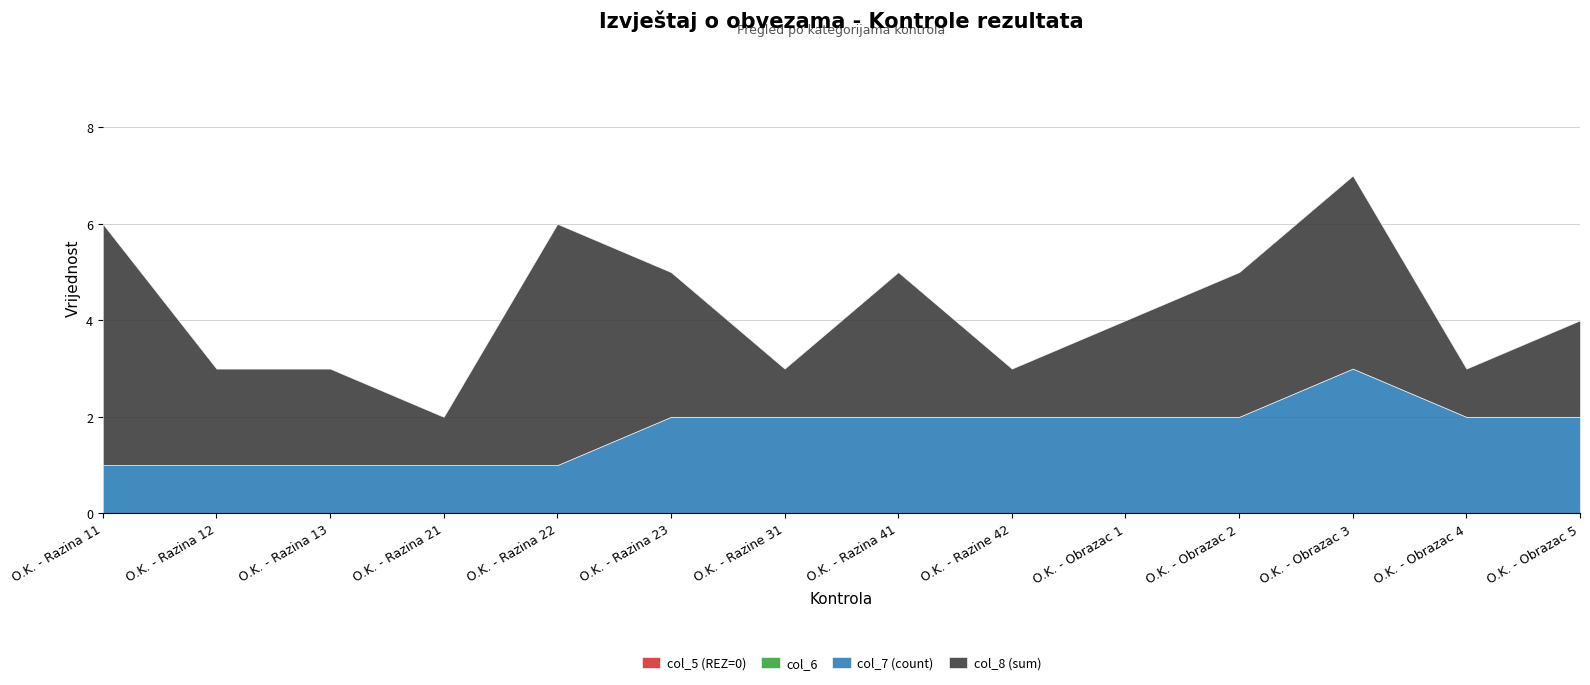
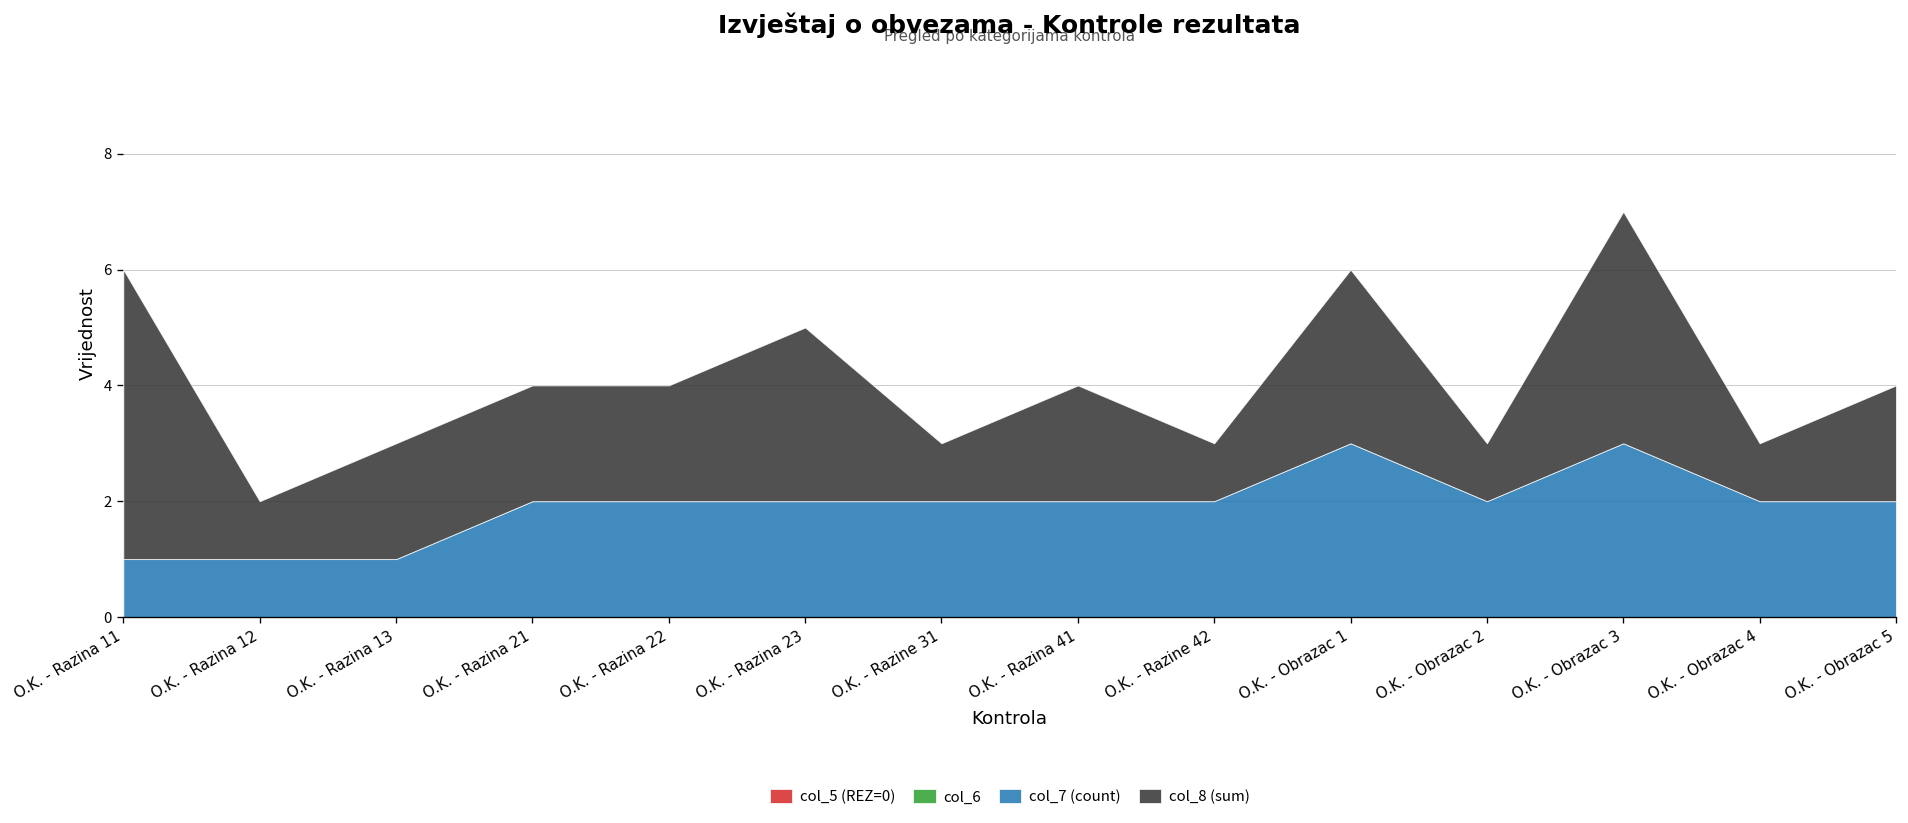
col_8 (sum), O.K. - Razina 12: 2 -> 1
col_7 (count), O.K. - Razina 21: 1 -> 2
col_8 (sum), O.K. - Razina 21: 1 -> 2
col_7 (count), O.K. - Razina 22: 1 -> 2
col_8 (sum), O.K. - Razina 22: 5 -> 2
col_8 (sum), O.K. - Razina 41: 3 -> 2
col_7 (count), O.K. - Obrazac 1: 2 -> 3
col_8 (sum), O.K. - Obrazac 1: 2 -> 3
col_8 (sum), O.K. - Obrazac 2: 3 -> 1
